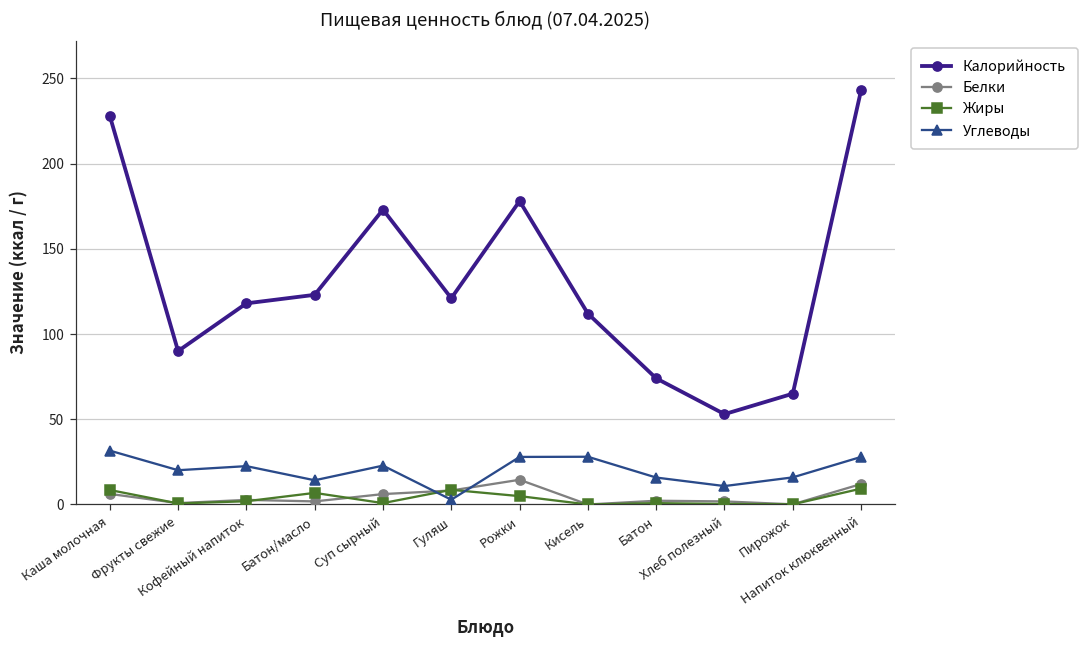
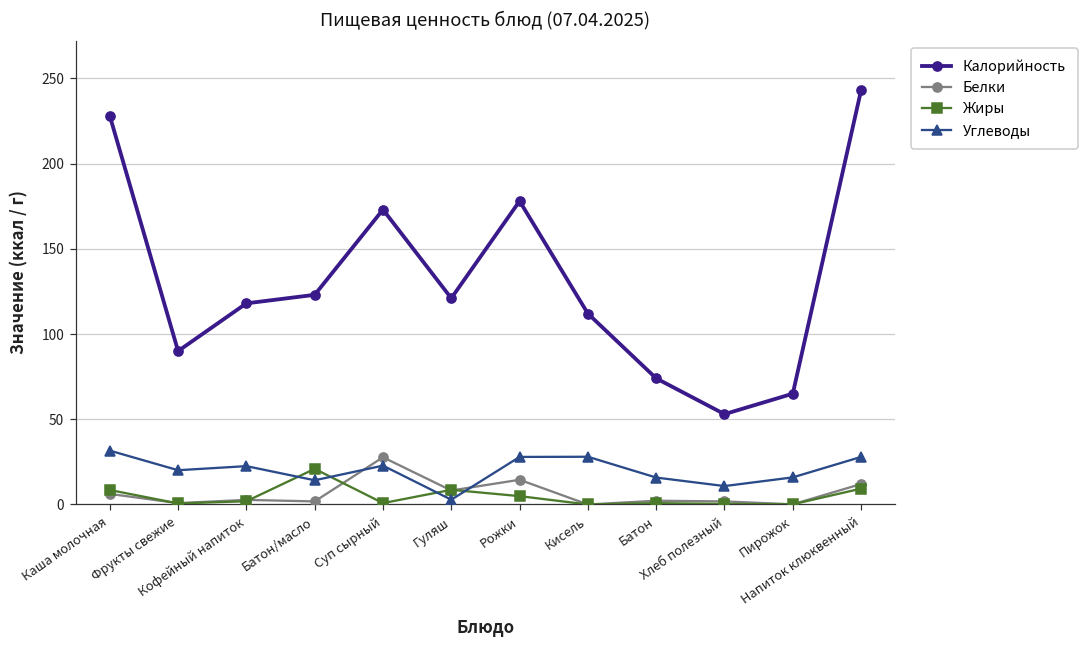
Жиры, Батон/масло: 7 -> 21
Белки, Суп сырный: 6 -> 28
